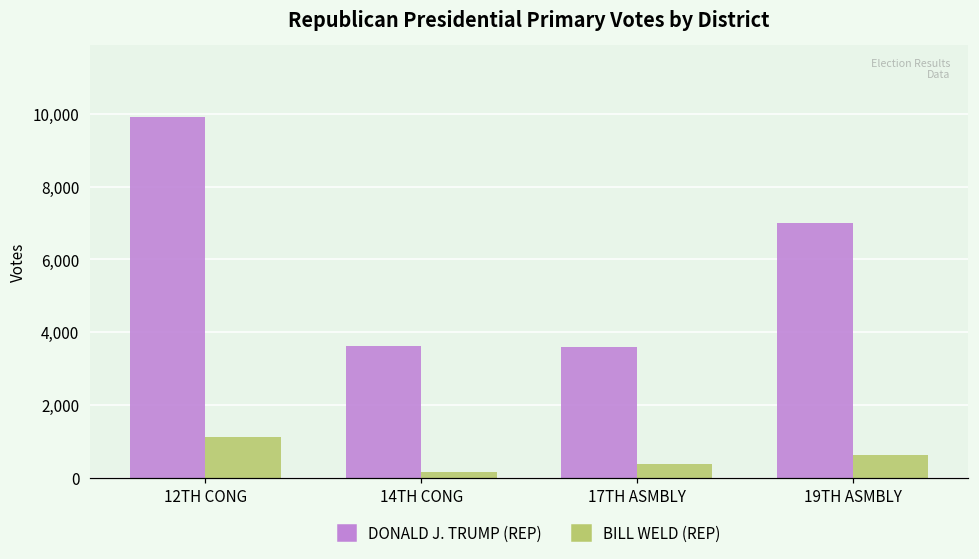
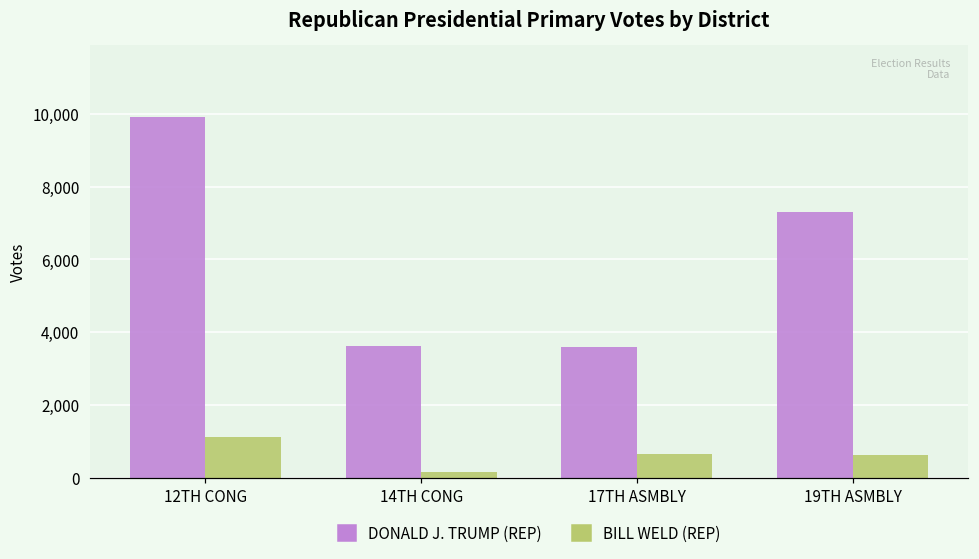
BILL WELD (REP), 17TH ASMBLY: 400 -> 600
DONALD J. TRUMP (REP), 19TH ASMBLY: 7,000 -> 7,300
